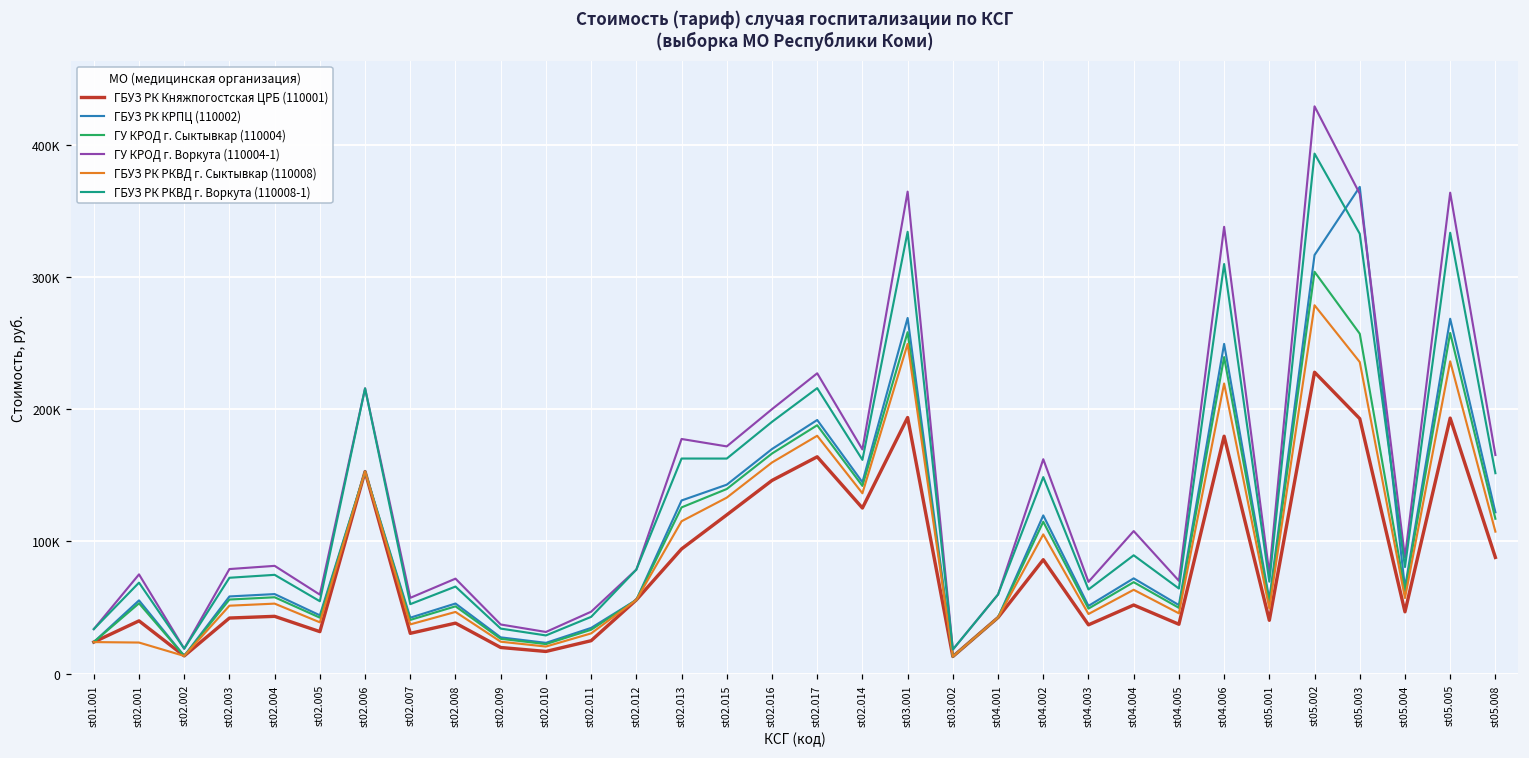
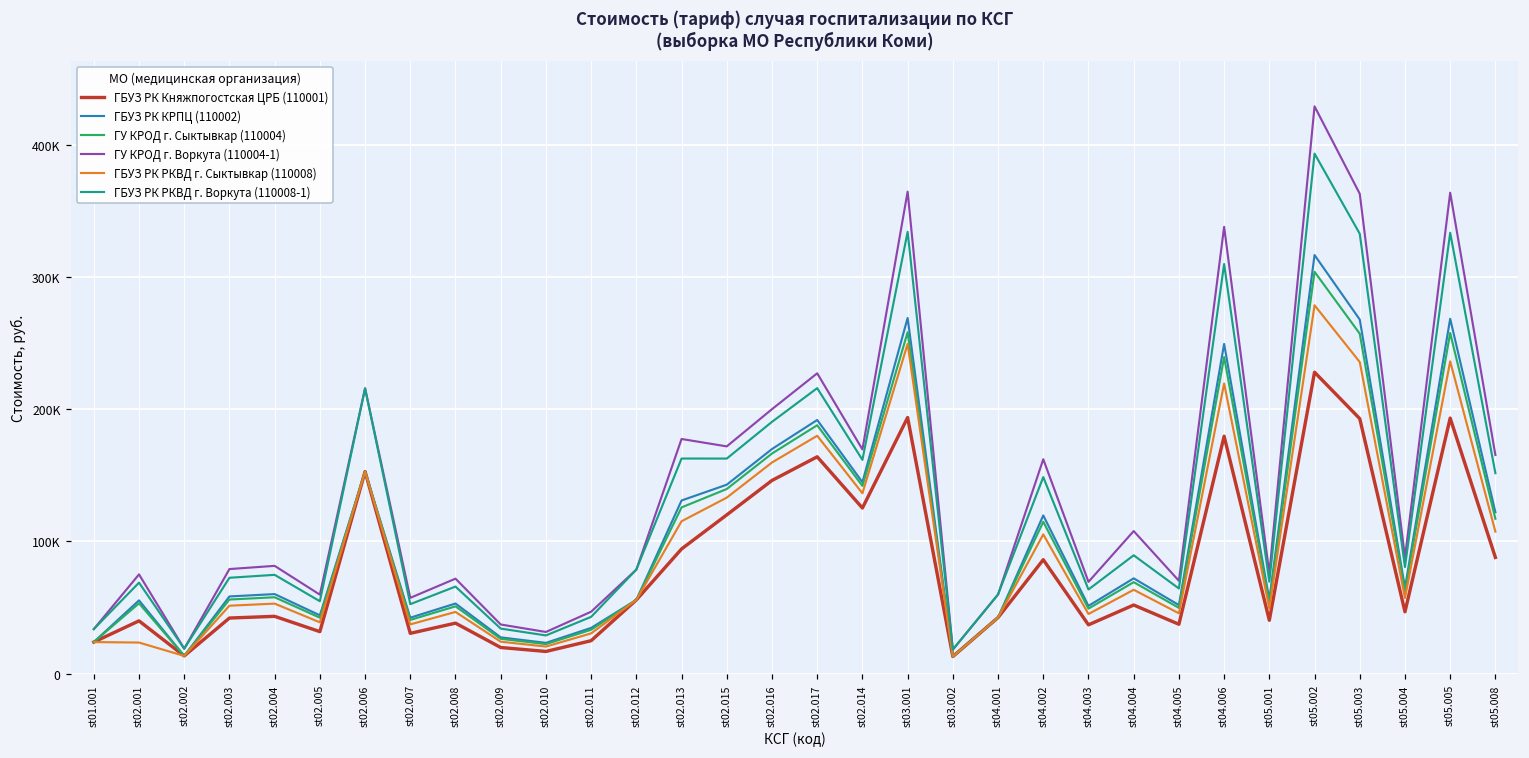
ГБУЗ РК КРПЦ (110002), st05.003: 368000 -> 268000
